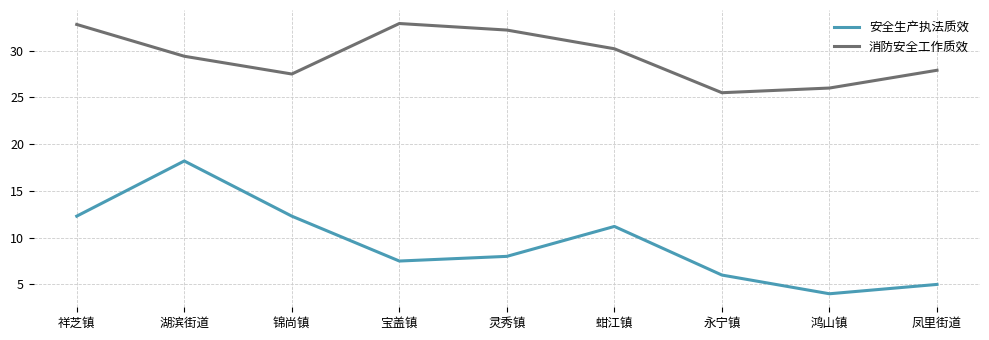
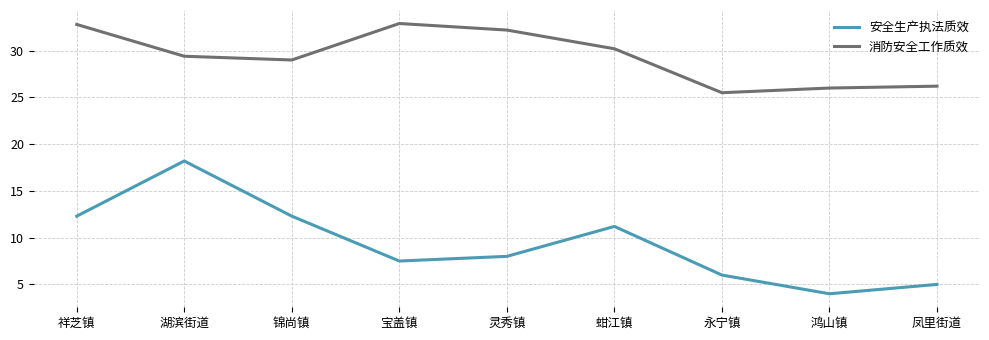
消防安全工作质效, 锦尚镇: 28 -> 29
消防安全工作质效, 凤里街道: 28 -> 26
